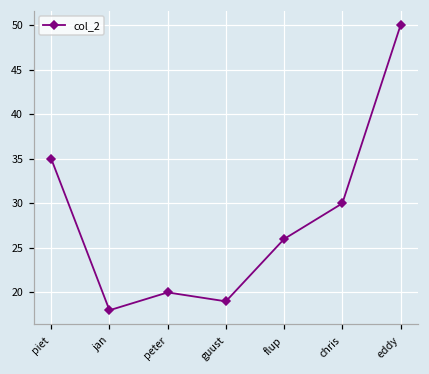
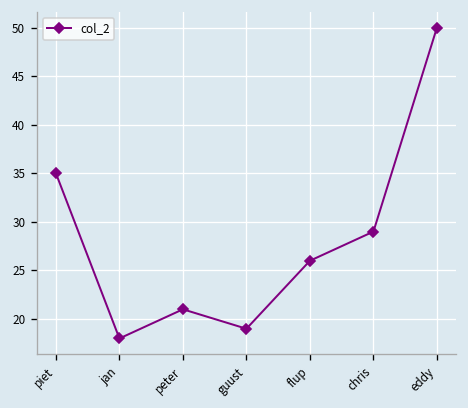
peter: 20 -> 21
chris: 30 -> 29
